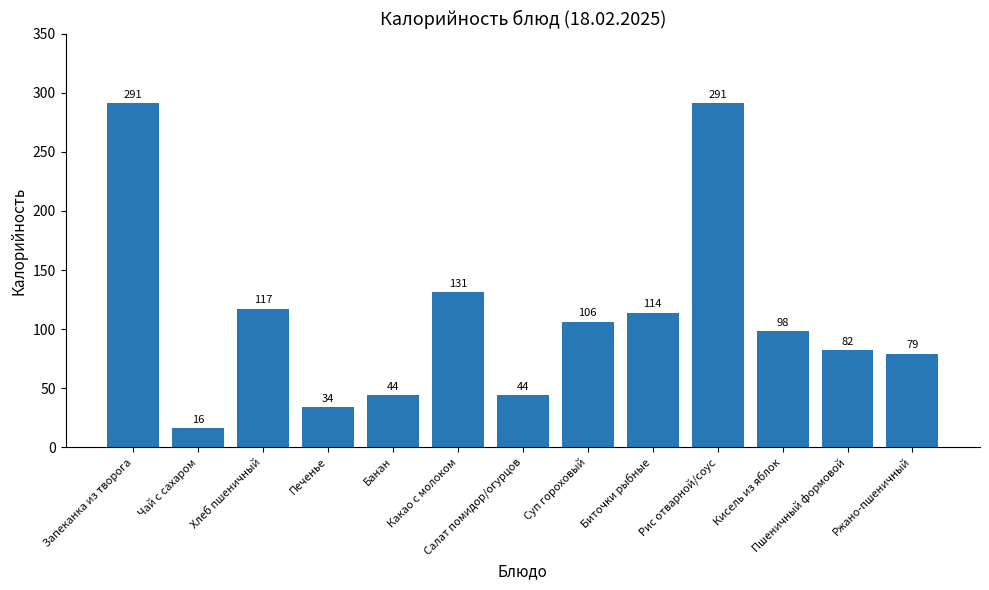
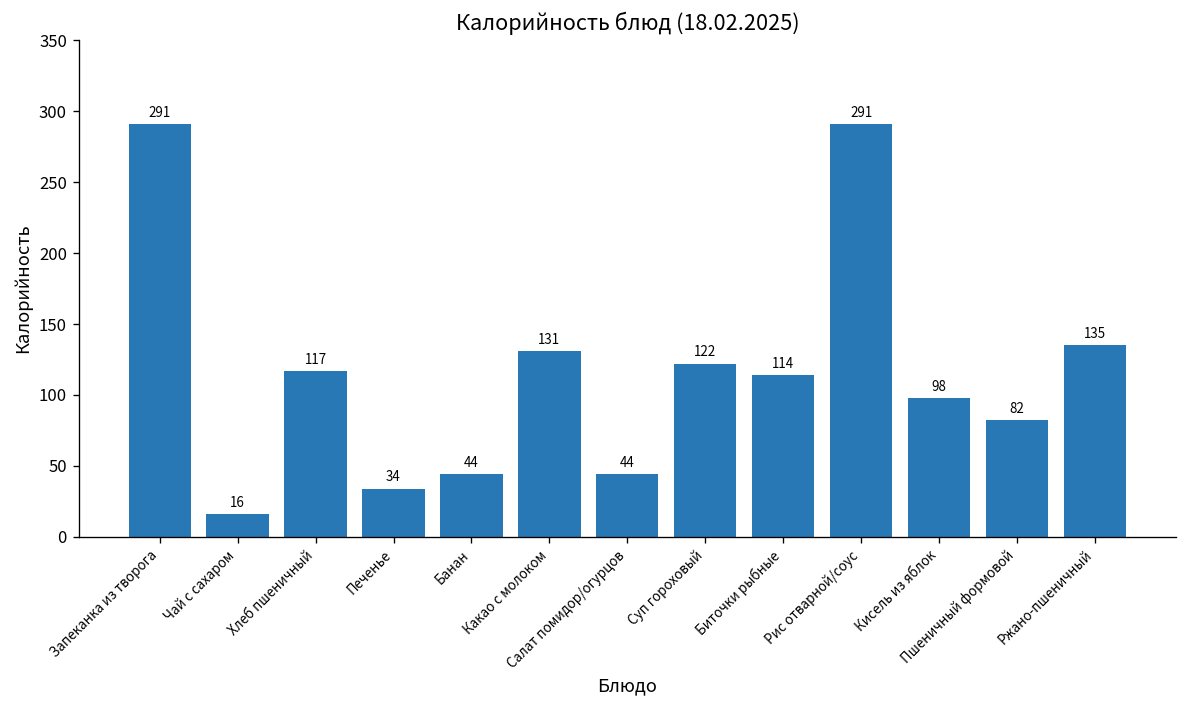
Суп гороховый: 106 -> 122
Ржано-пшеничный: 79 -> 135
